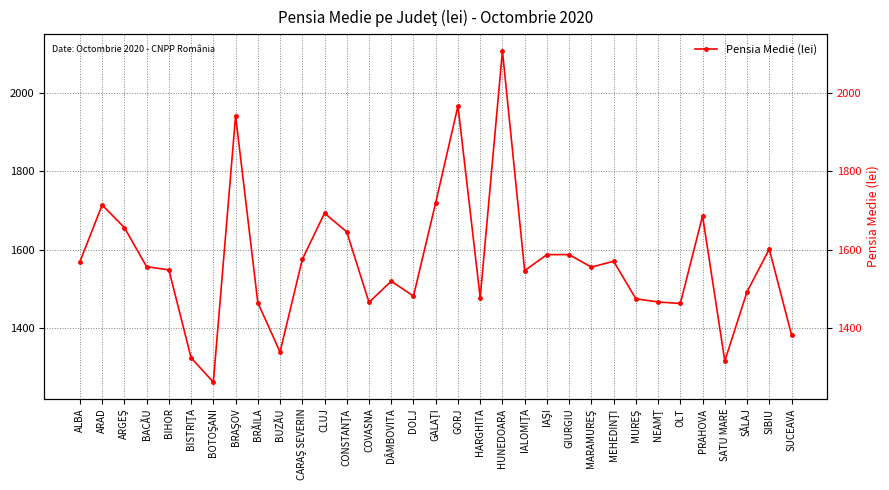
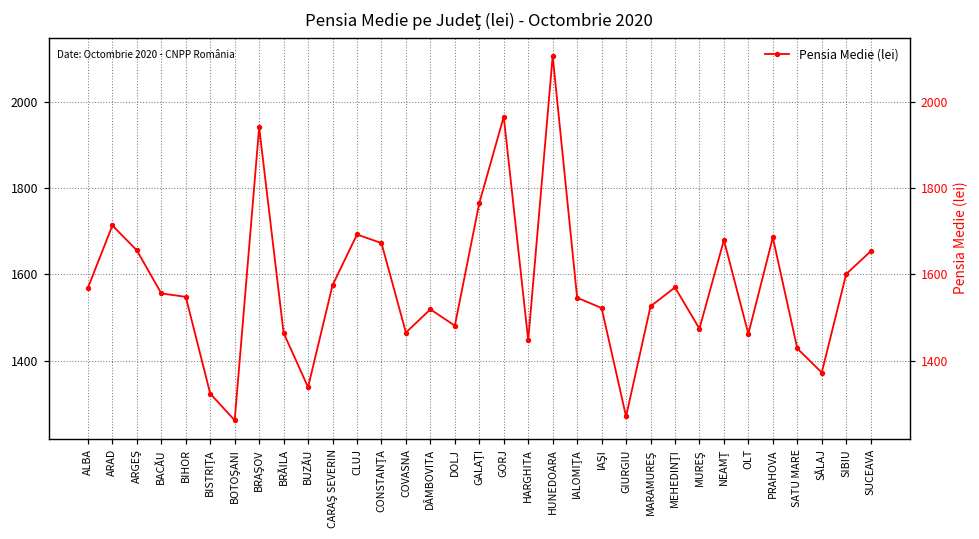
CONSTANŢA: 1650 -> 1670
GALAŢI: 1720 -> 1770
HARGHITA: 1480 -> 1450
IAŞI: 1590 -> 1520
GIURGIU: 1590 -> 1270
MARAMUREŞ: 1560 -> 1530
NEAMŢ: 1470 -> 1680
SATU MARE: 1320 -> 1430
SĂLAJ: 1490 -> 1370
SUCEAVA: 1380 -> 1650
